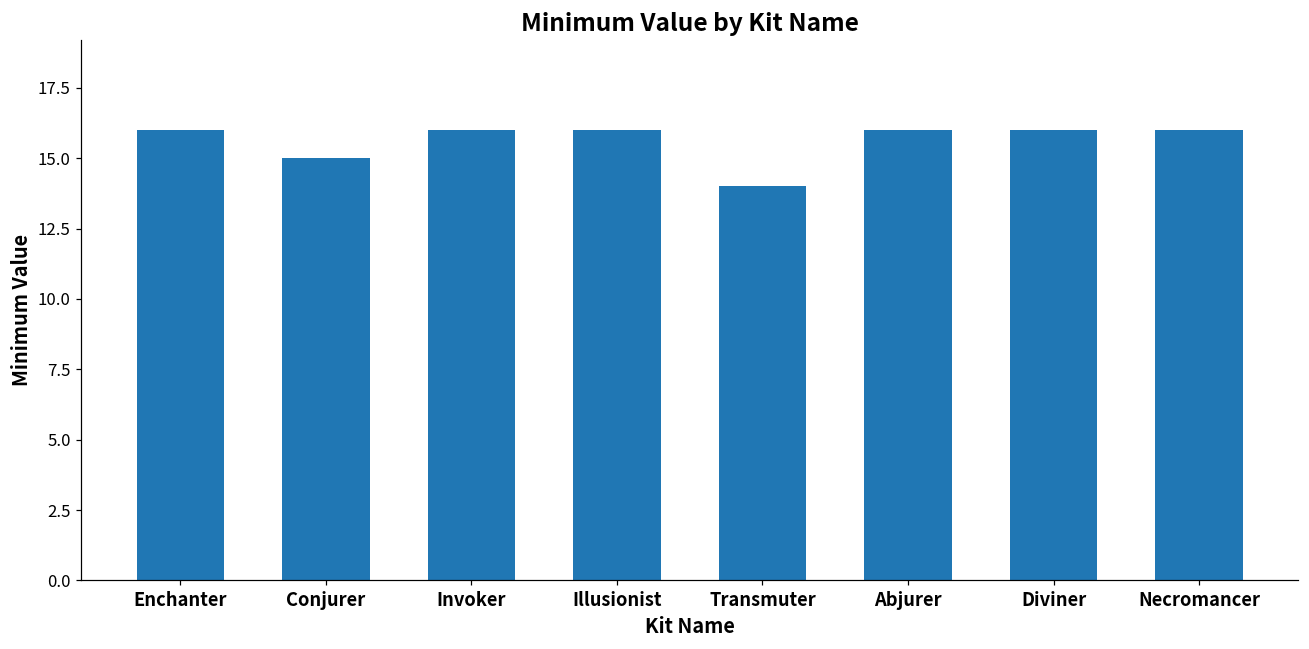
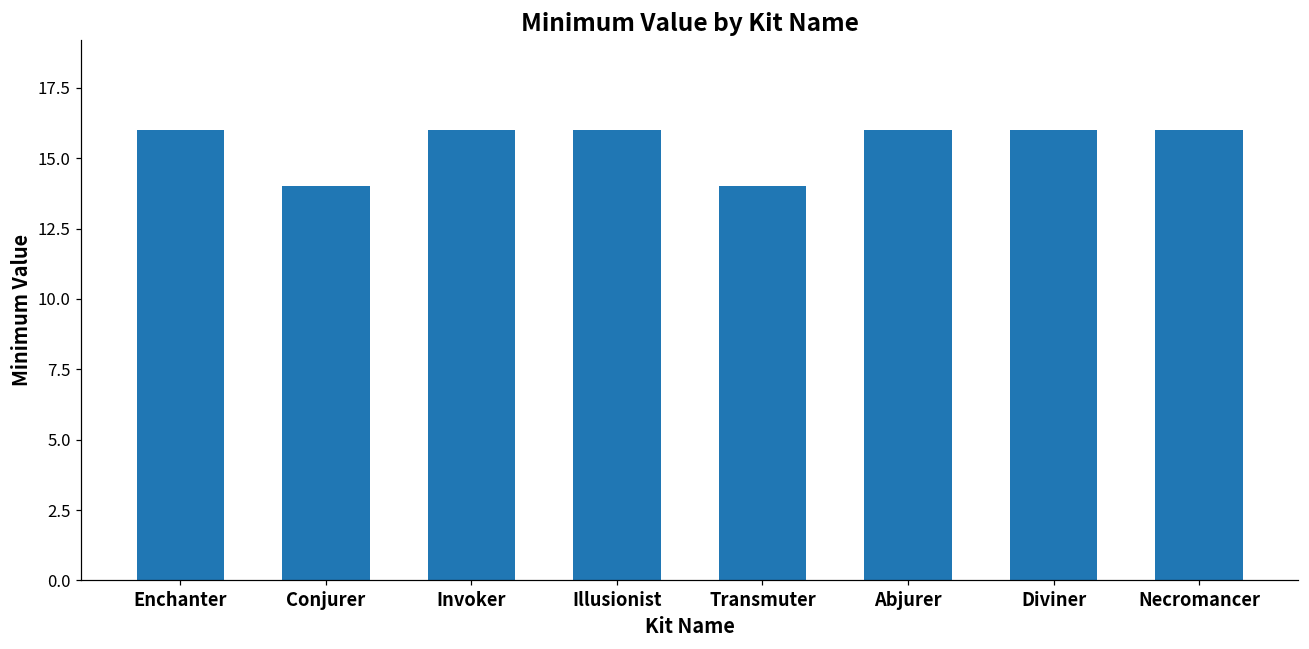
Conjurer: 15 -> 14
